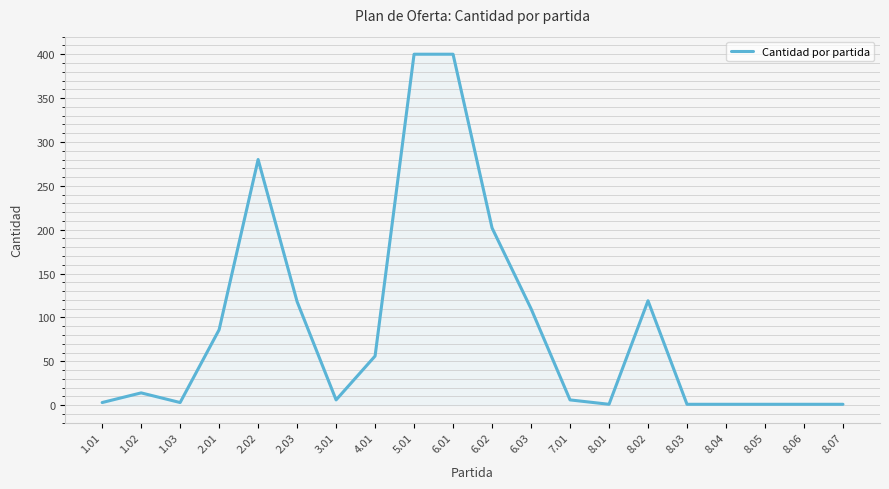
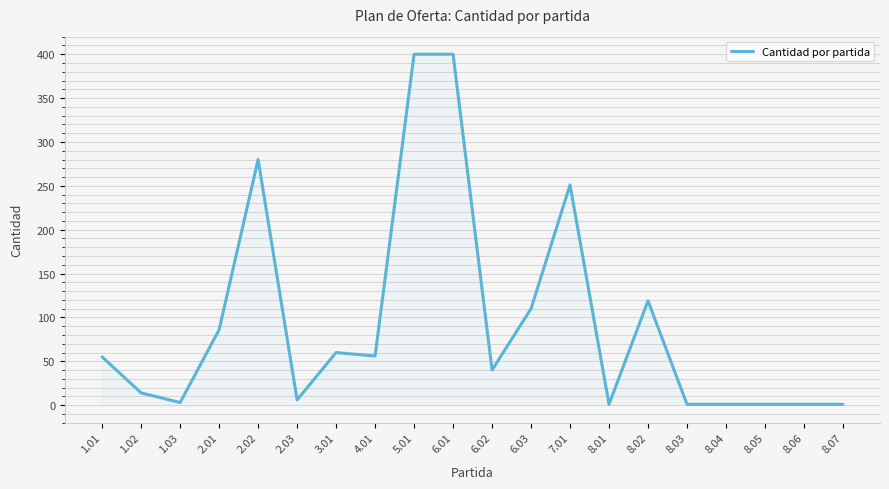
1.01: 0 -> 60
2.03: 120 -> 10
3.01: 10 -> 60
6.02: 200 -> 40
7.01: 10 -> 250
